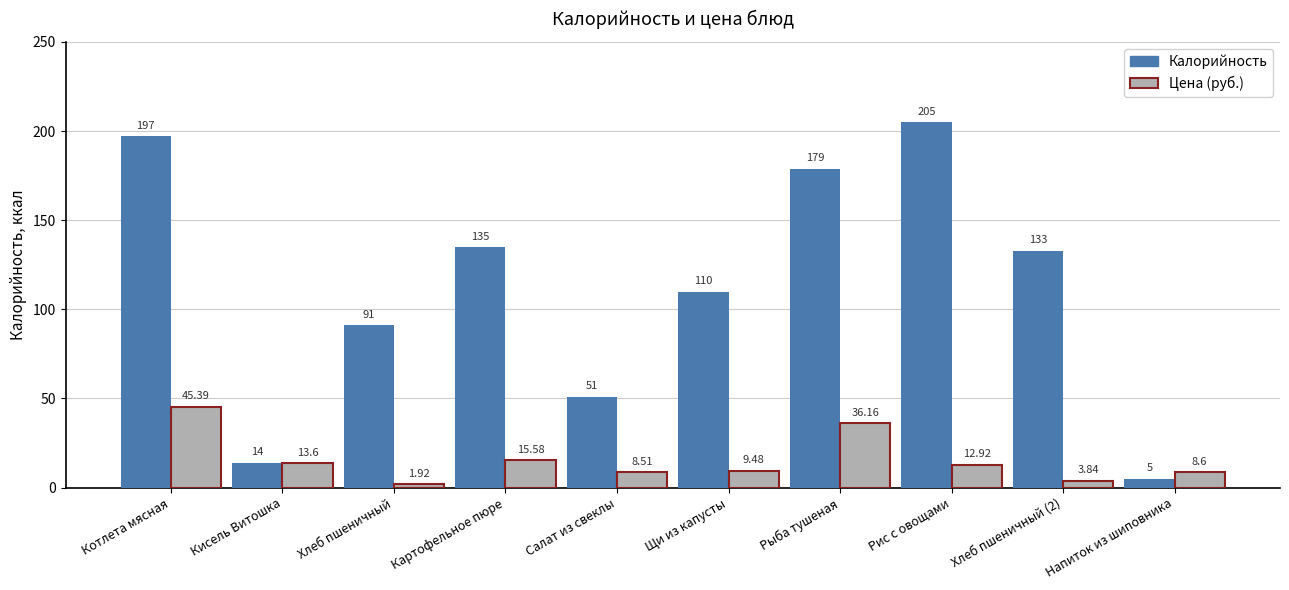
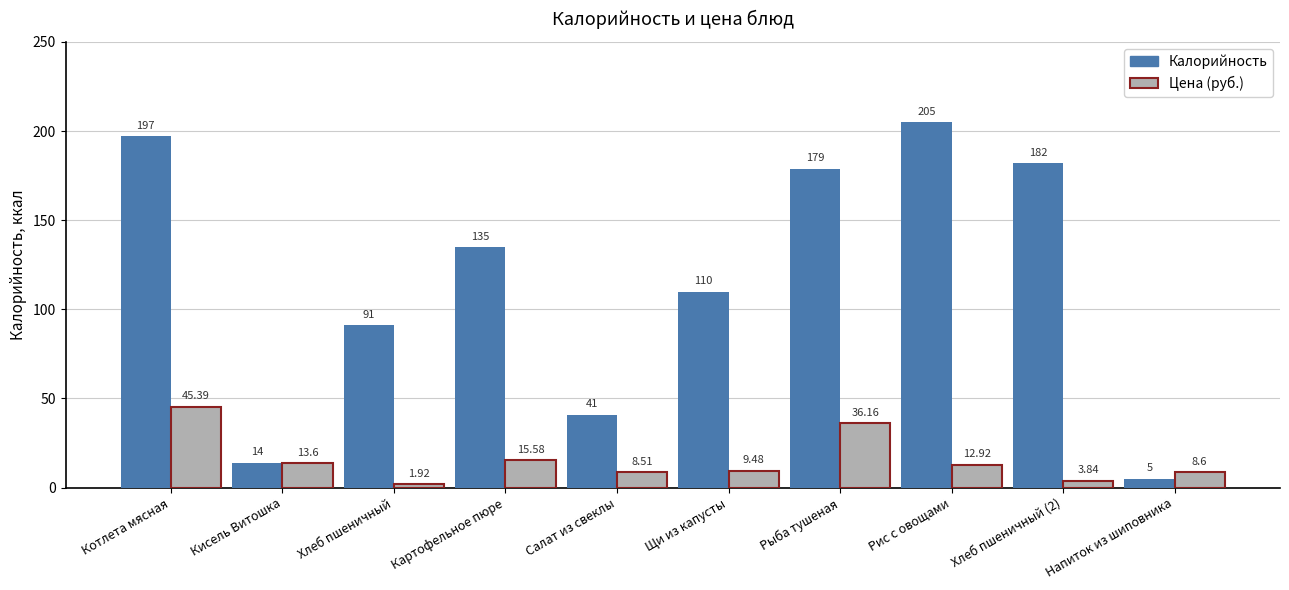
Калорийность, Салат из свеклы: 51 -> 41
Калорийность, Хлеб пшеничный (2): 133 -> 182
